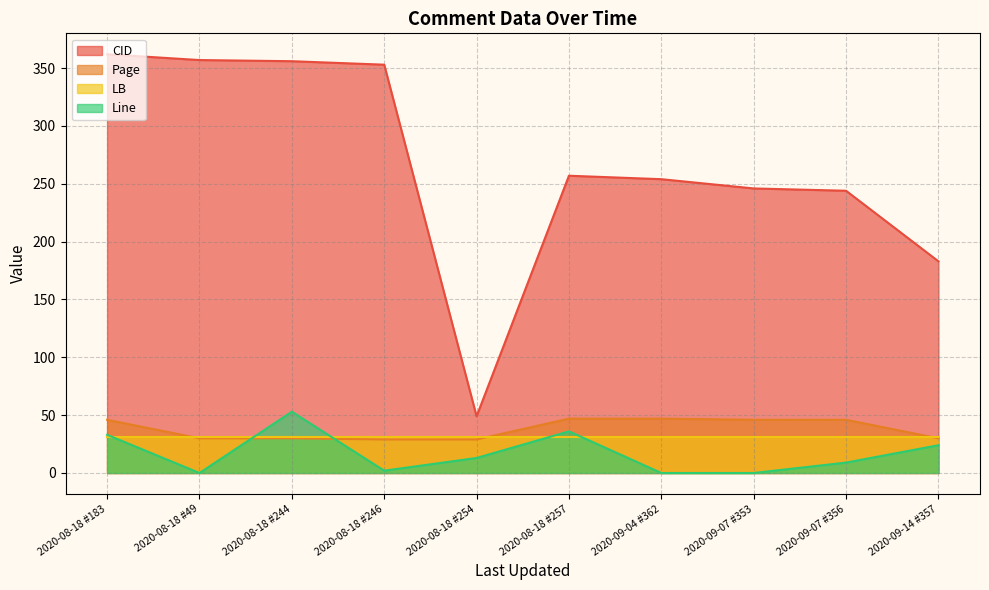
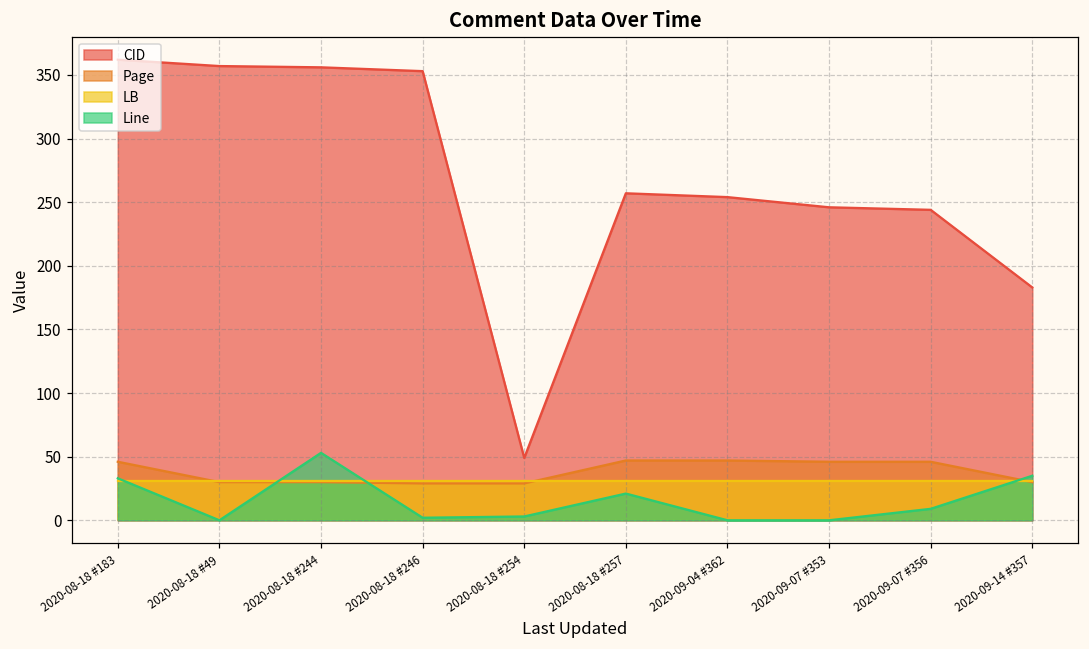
Line, 2020-08-18 #254: 13 -> 3
Line, 2020-08-18 #257: 36 -> 21
Line, 2020-09-14 #357: 24 -> 35
